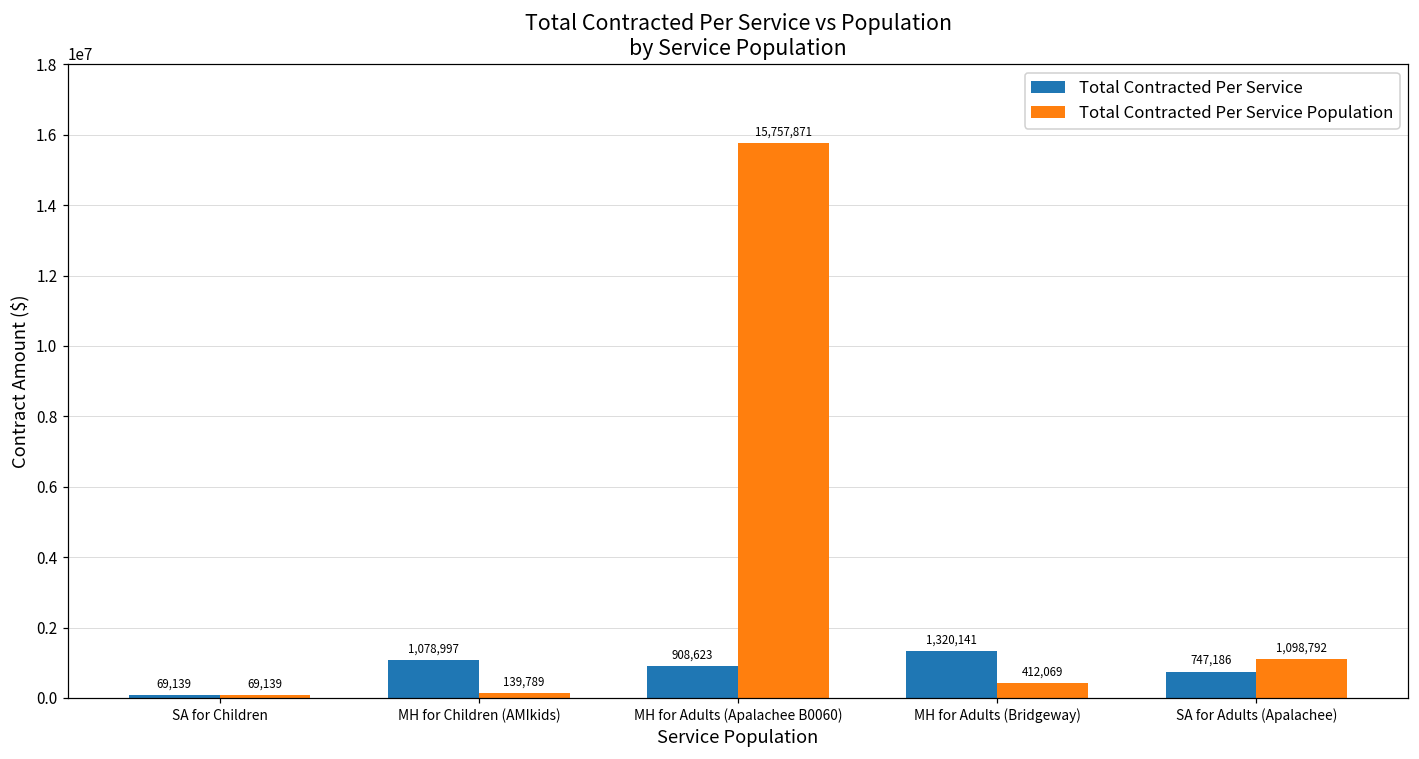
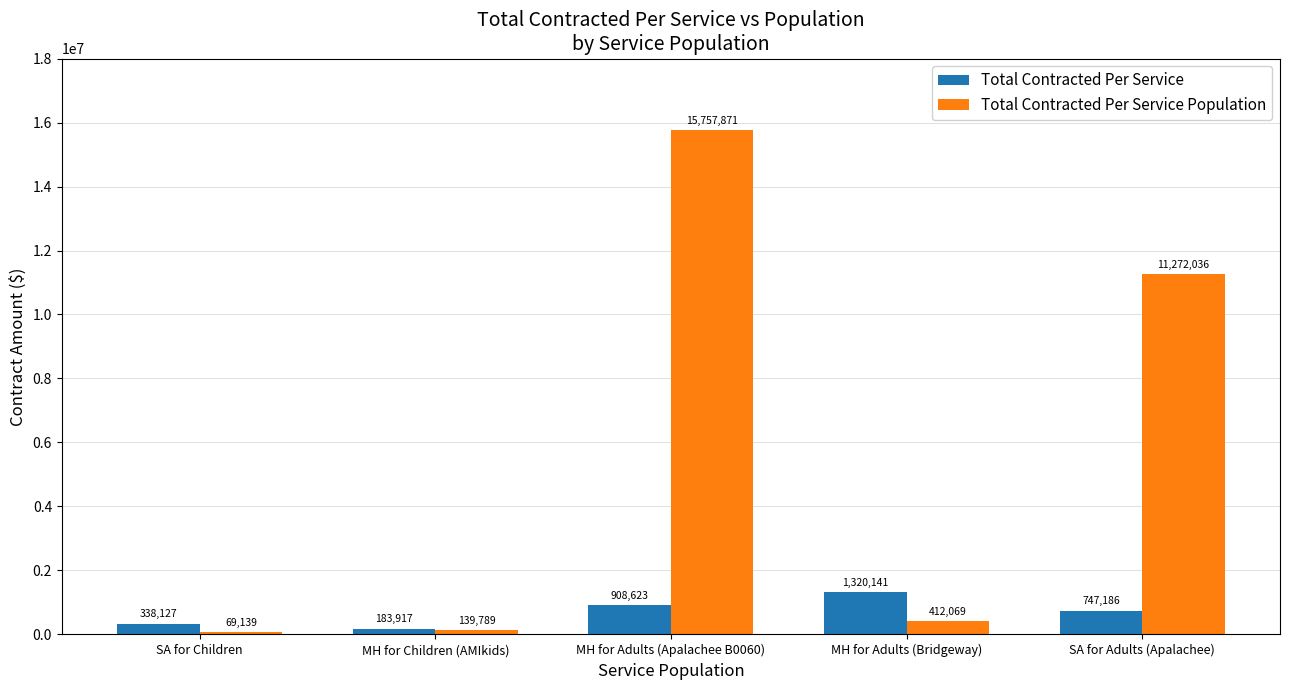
Total Contracted Per Service, SA for Children: 69,139 -> 338,127
Total Contracted Per Service, MH for Children (AMIkids): 1,078,997 -> 183,917
Total Contracted Per Service Population, SA for Adults (Apalachee): 1,098,792 -> 11,272,036
